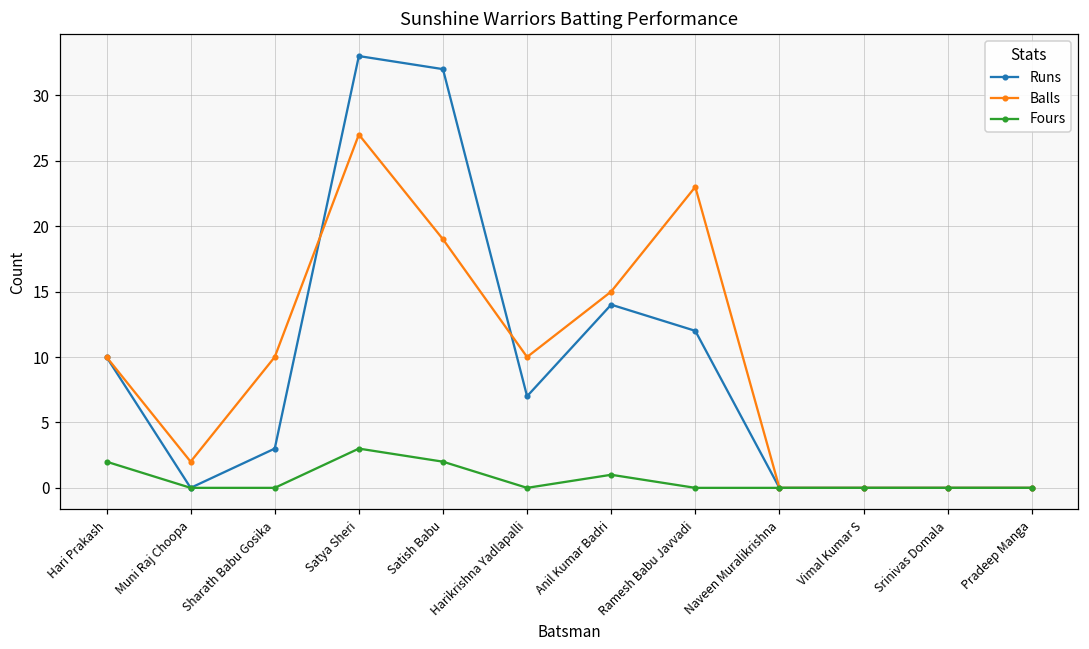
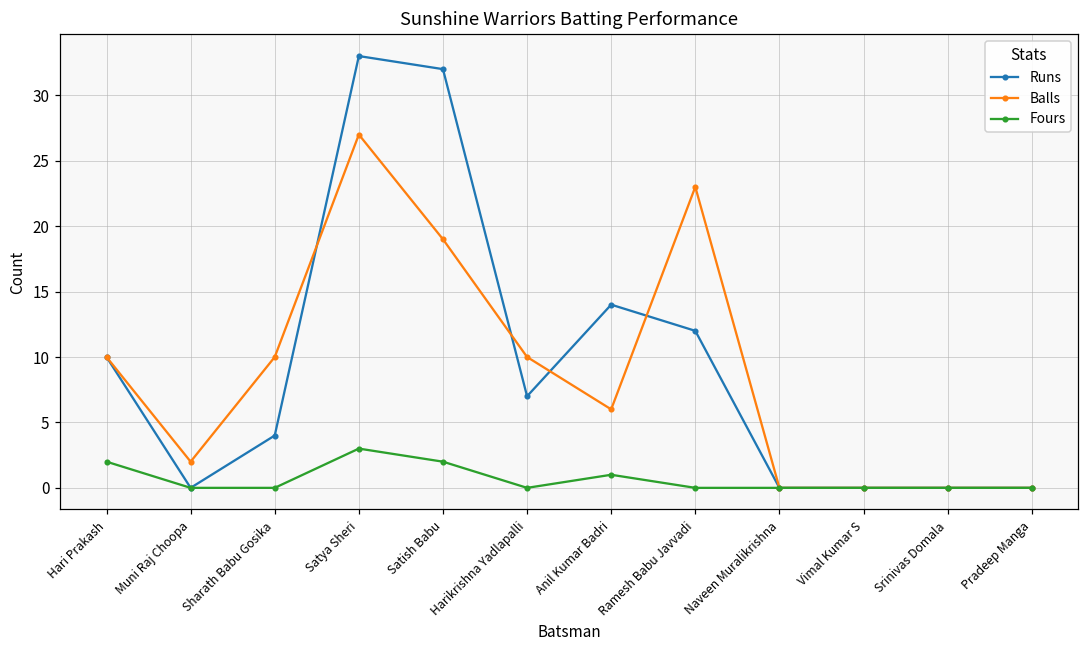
Runs, Sharath Babu Gosika: 3 -> 4
Balls, Anil Kumar Badri: 15 -> 6
